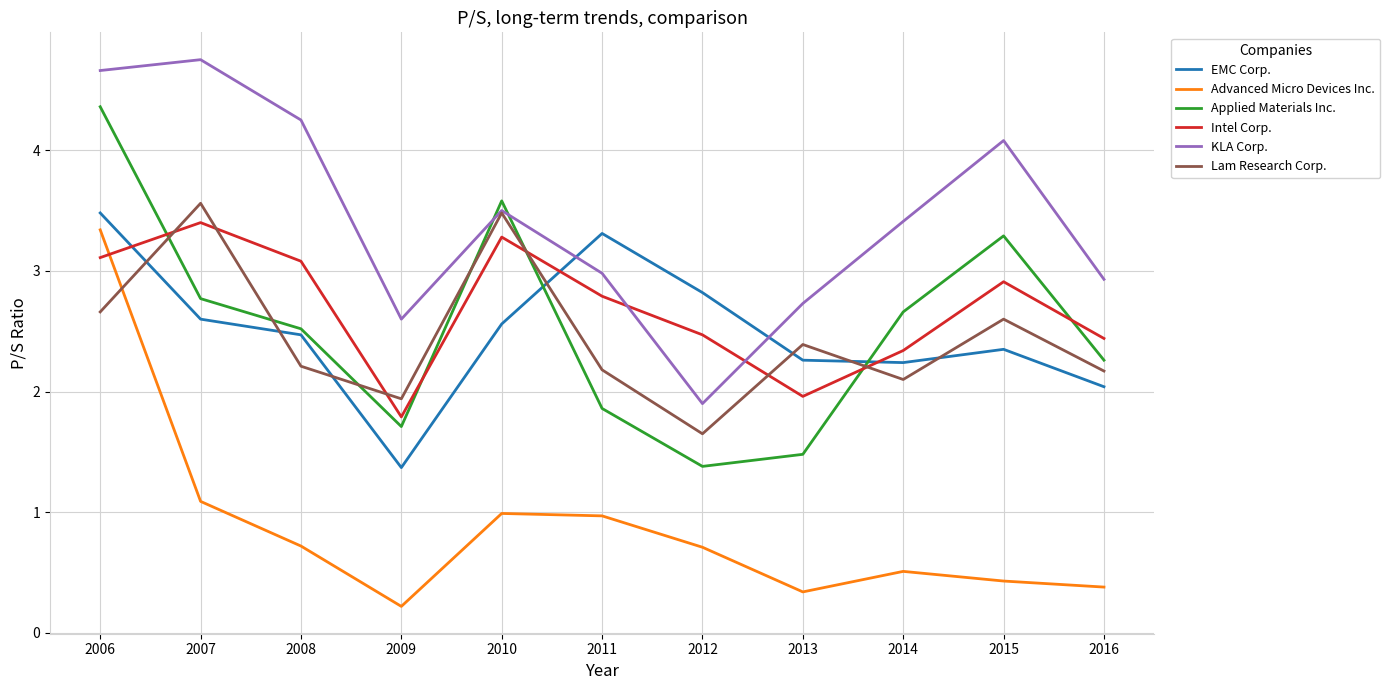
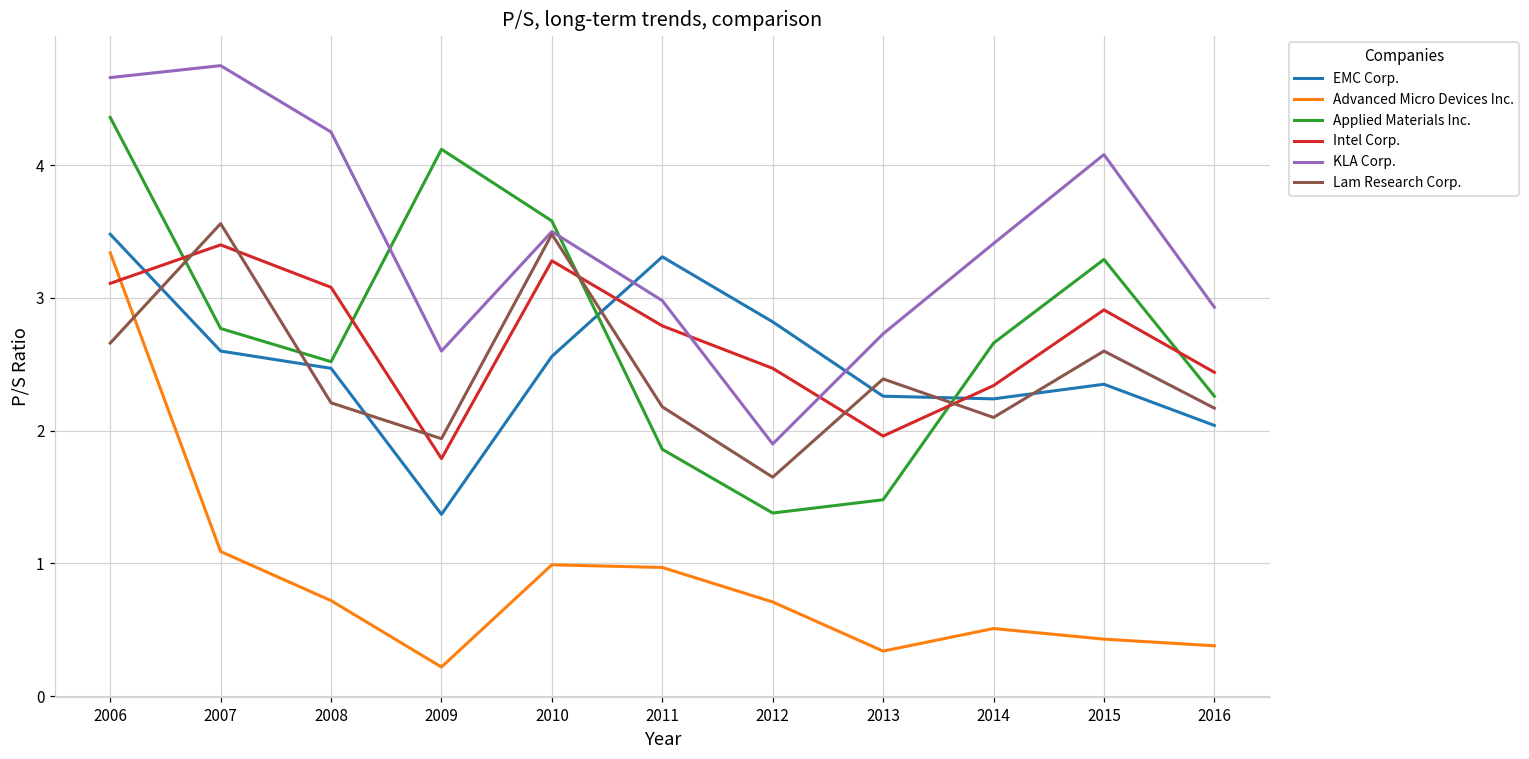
Applied Materials Inc., 2009: 1.71 -> 4.12
